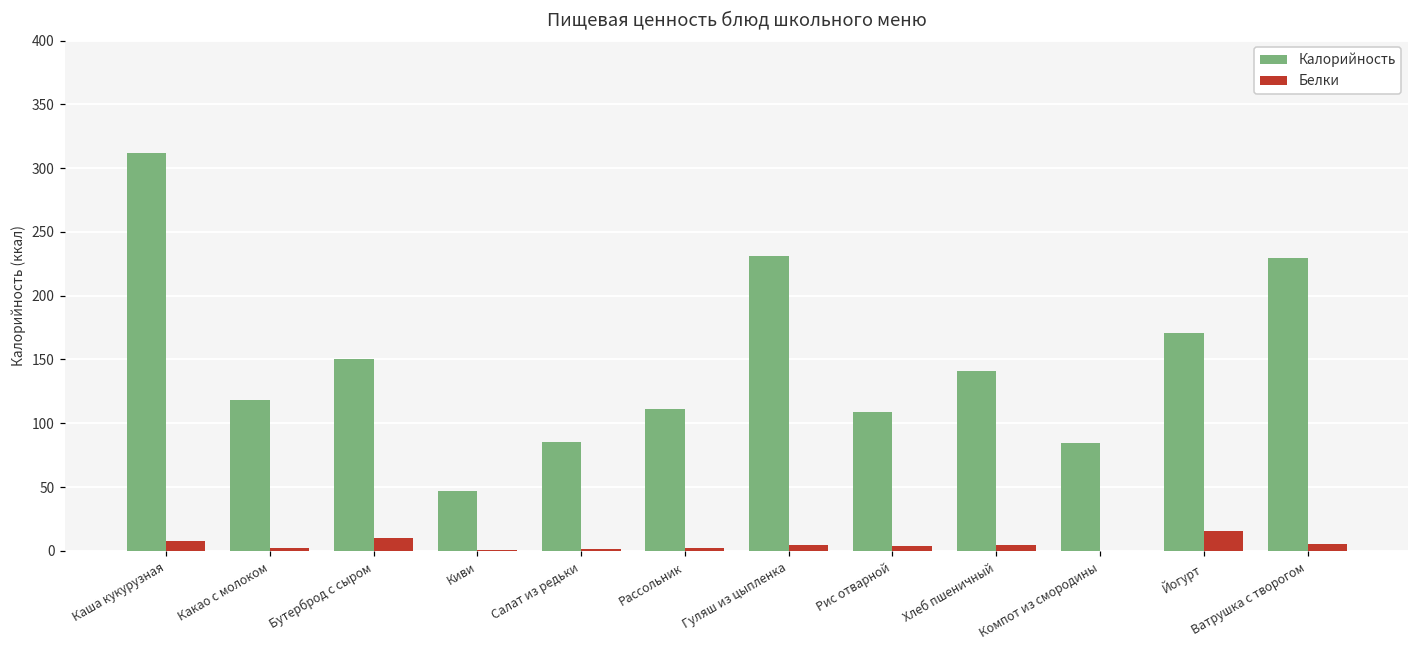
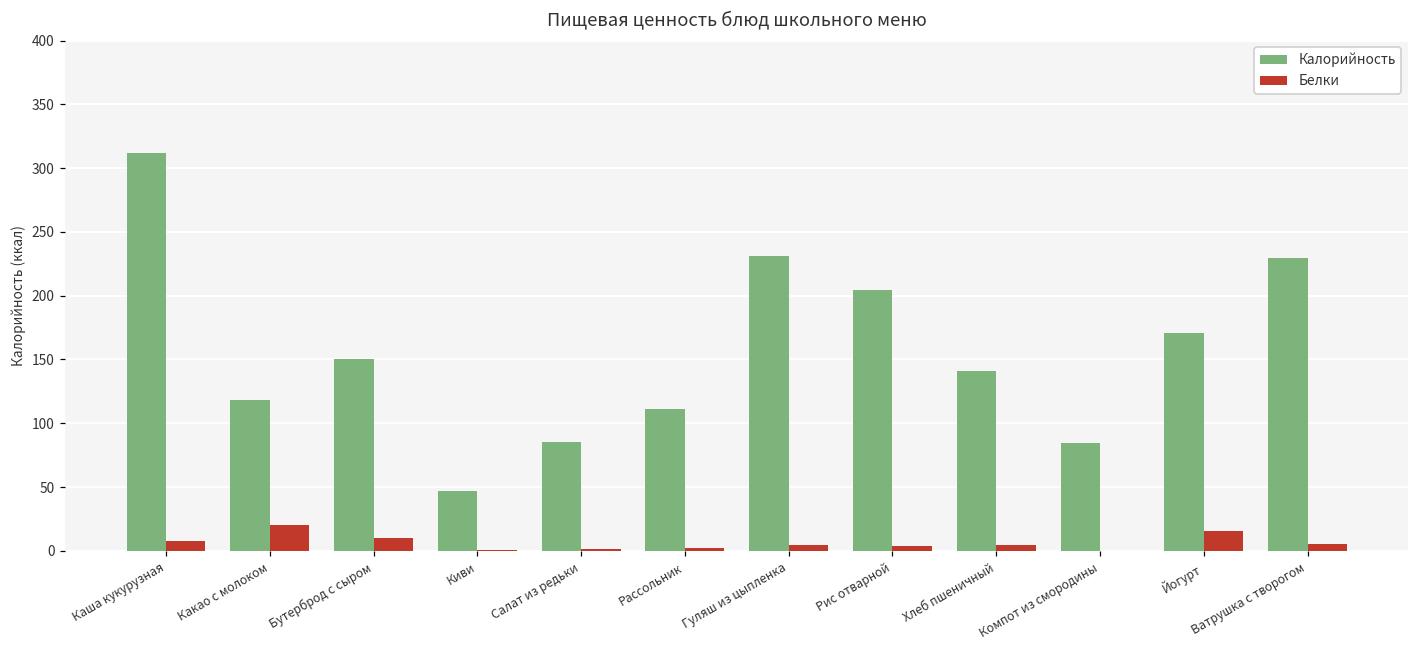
Белки, Какао с молоком: 2 -> 20
Калорийность, Рис отварной: 109 -> 205
